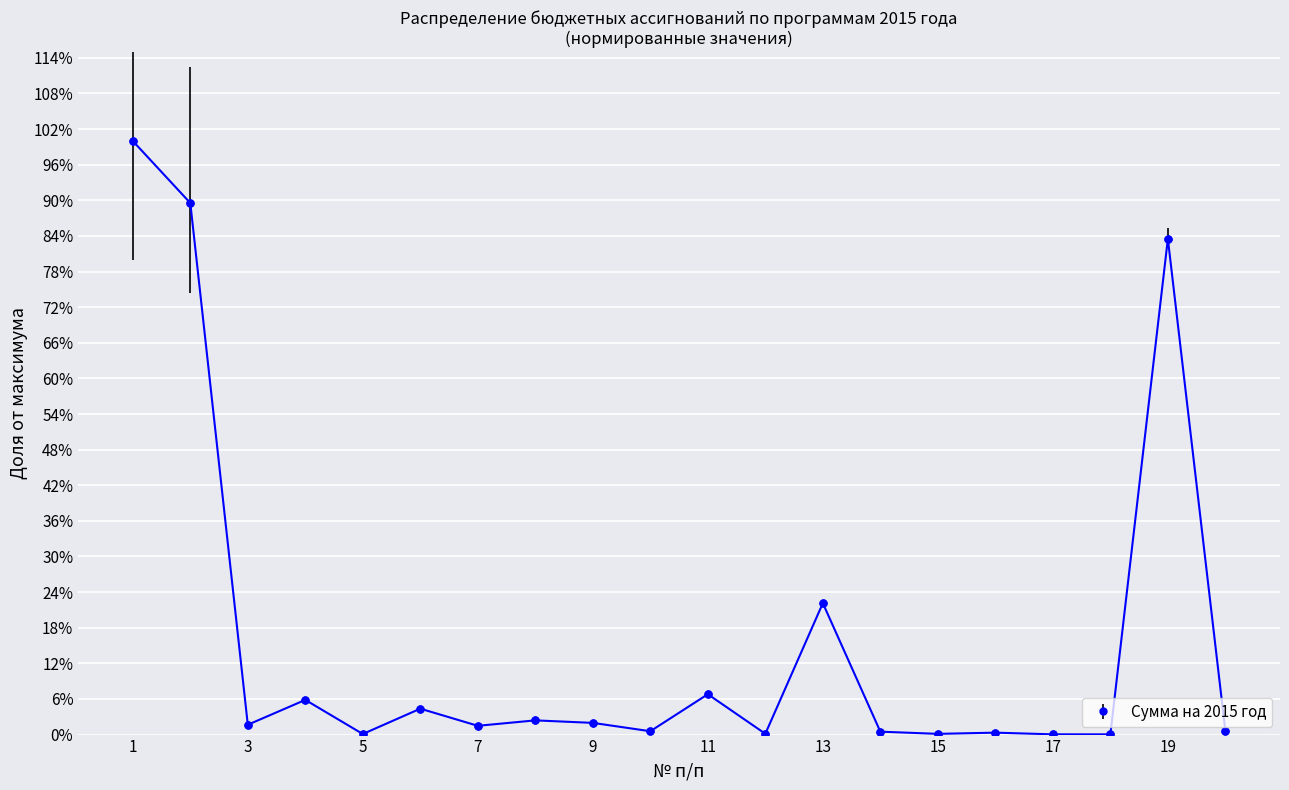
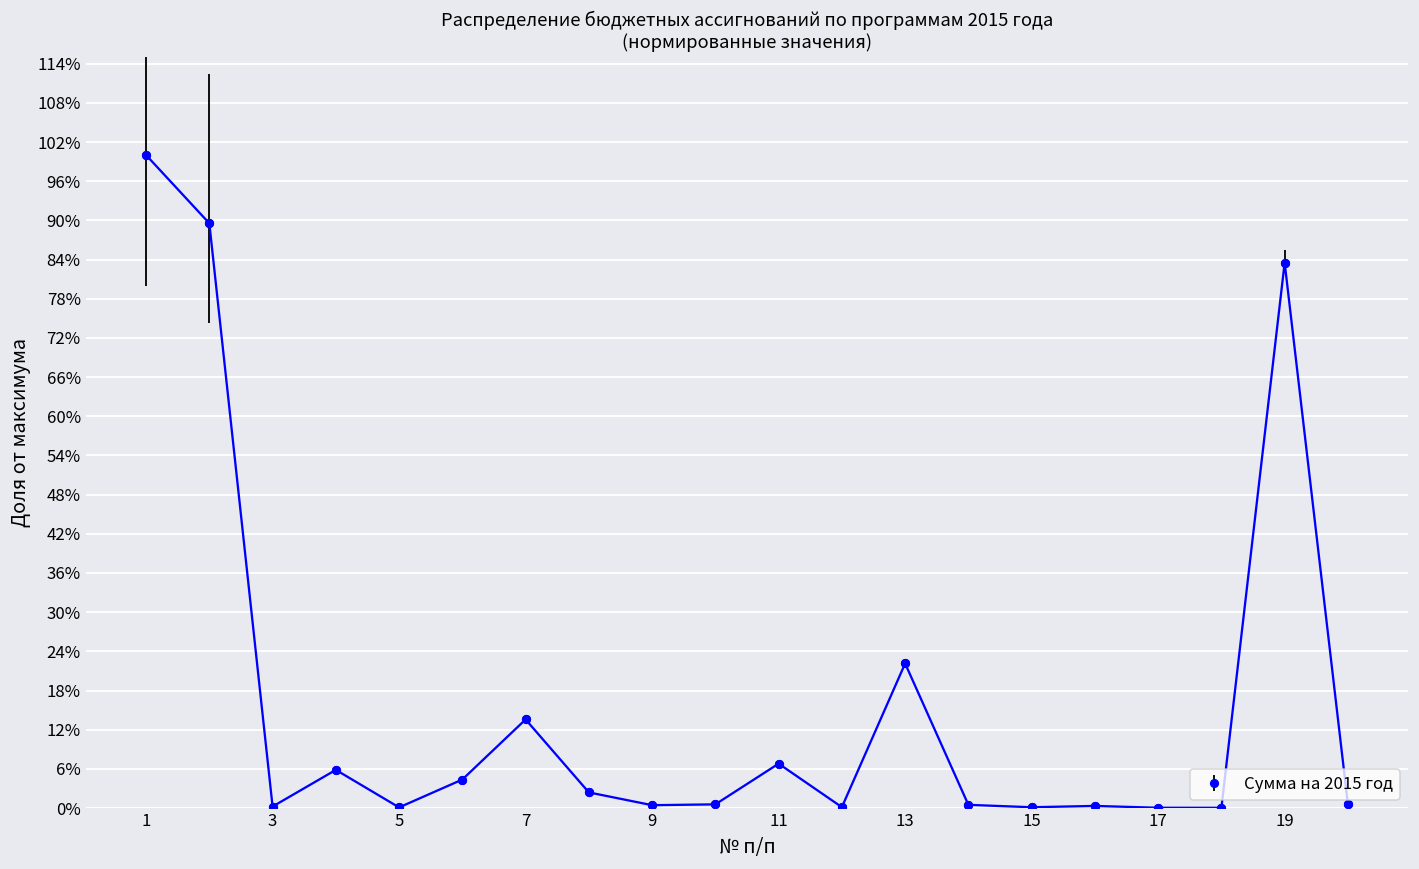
3: 2% -> 0%
7: 1% -> 14%
9: 2% -> 0%
